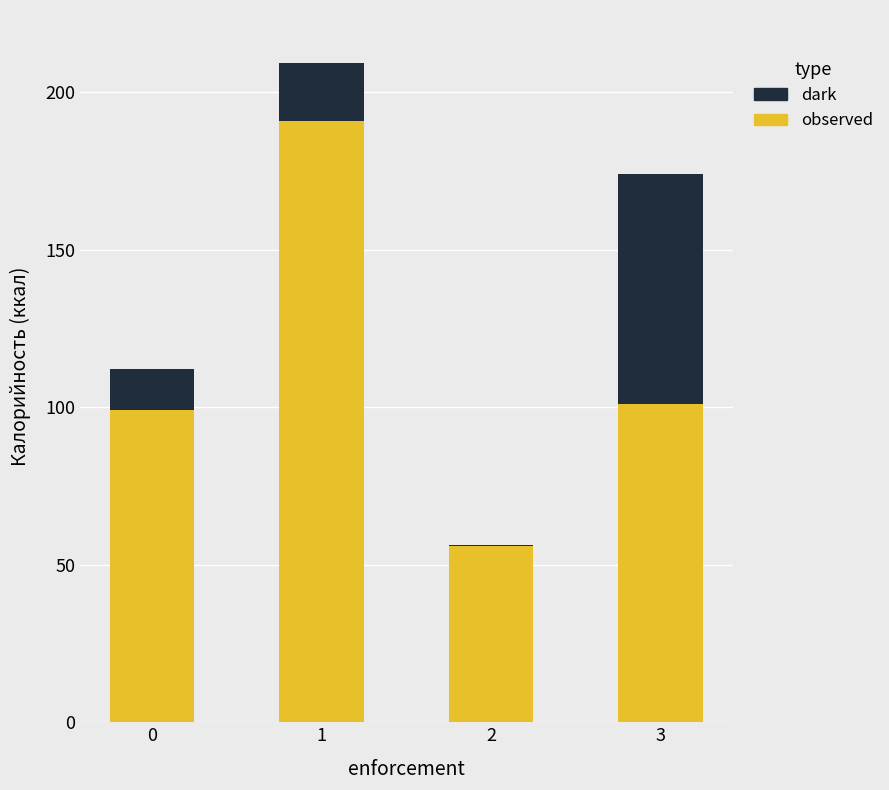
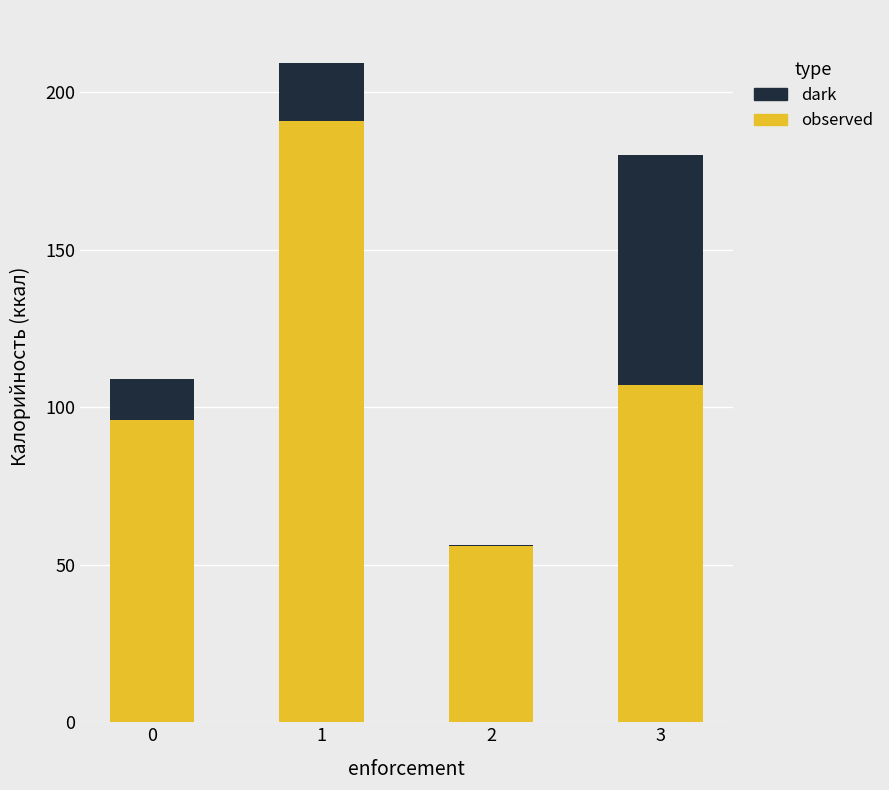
observed, 0: 99 -> 96
observed, 3: 101 -> 107
